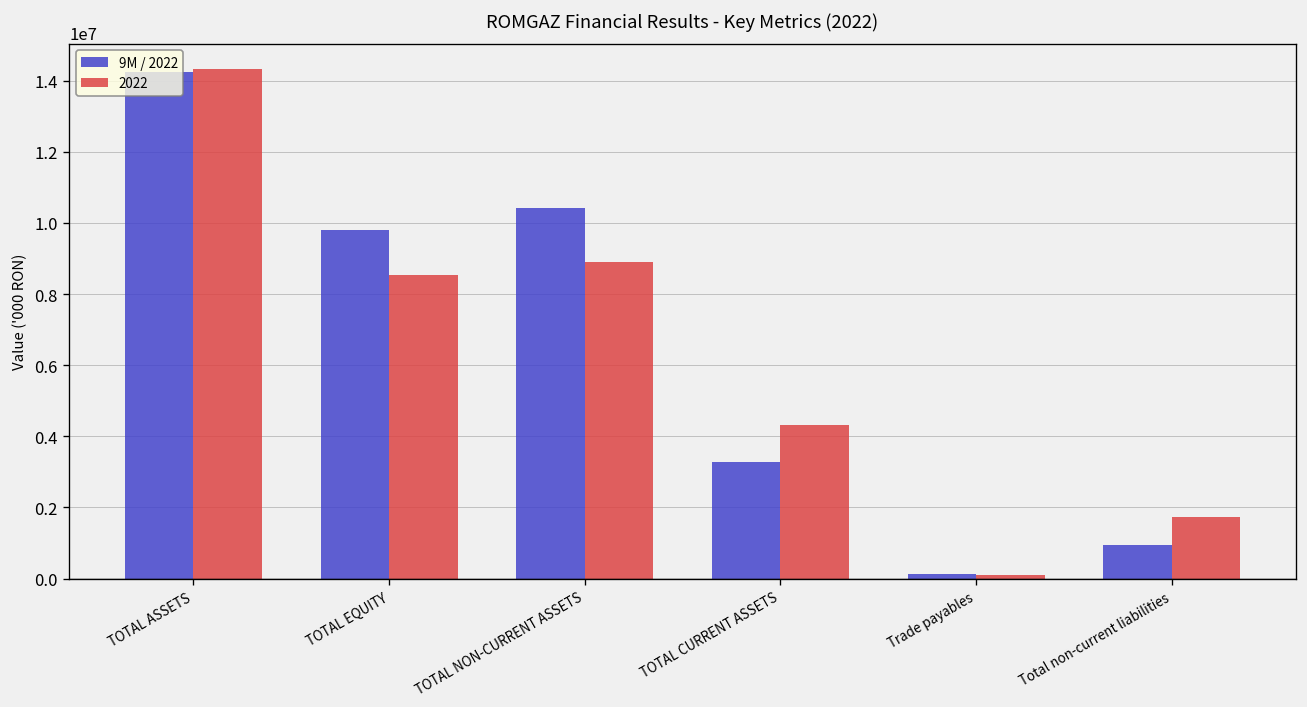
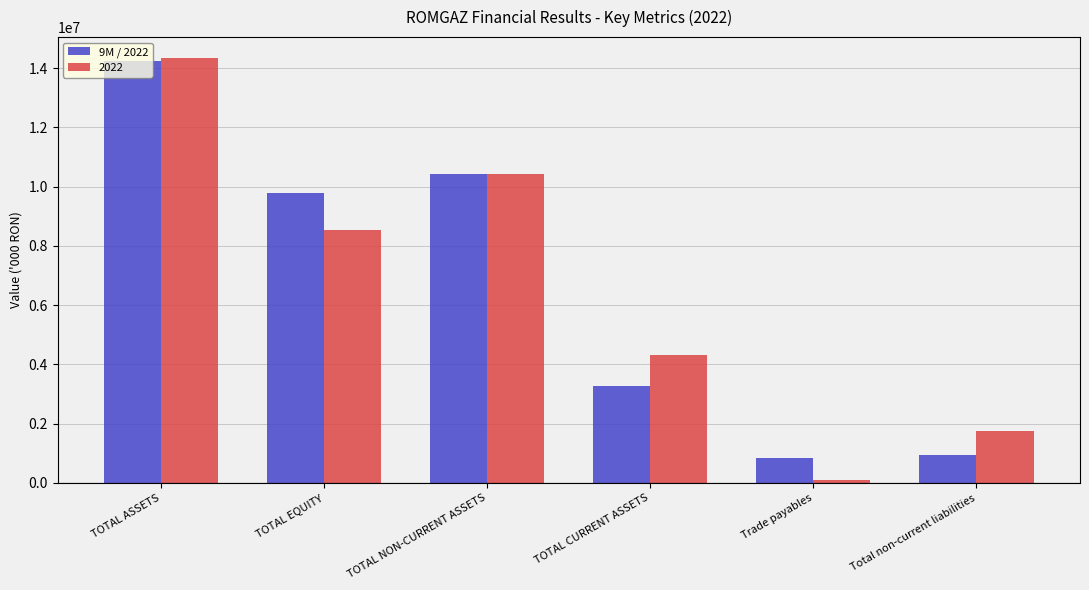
2022, TOTAL NON-CURRENT ASSETS: 8900000 -> 10400000
9M / 2022, Trade payables: 100000 -> 900000
